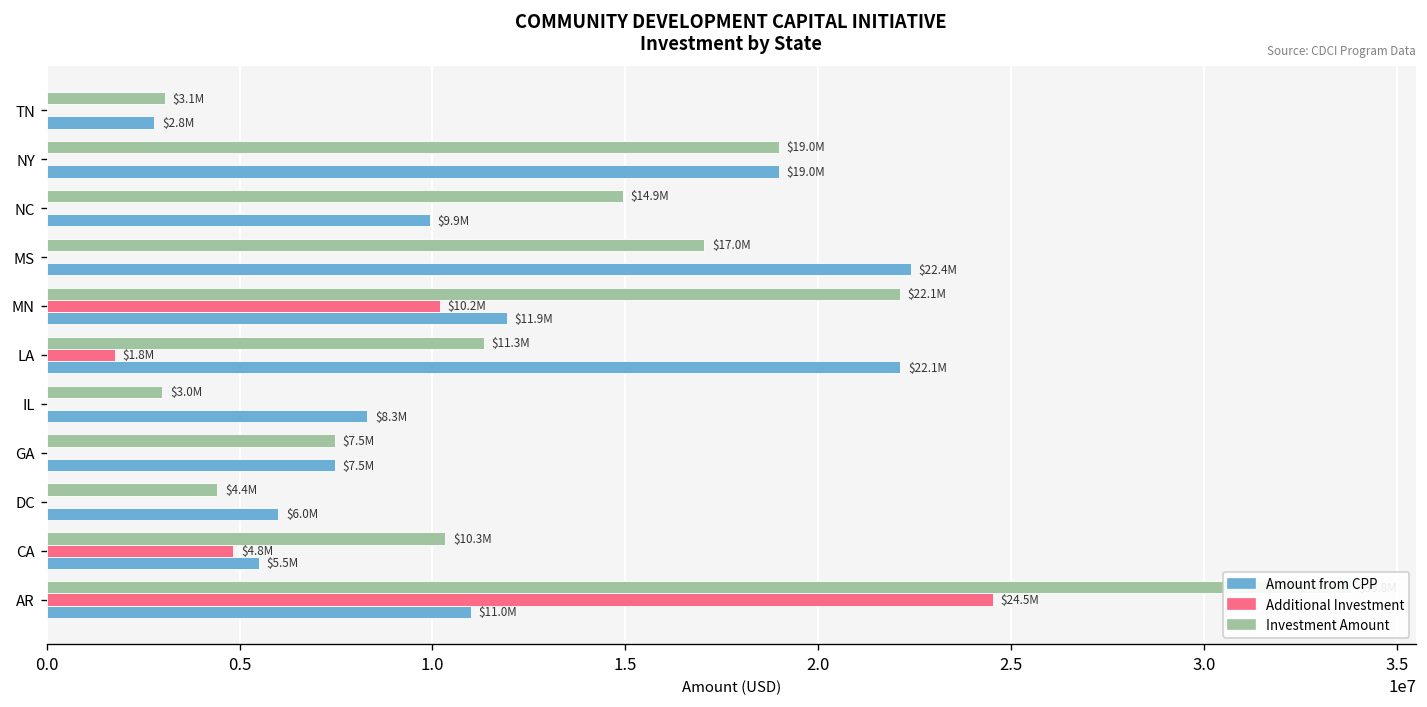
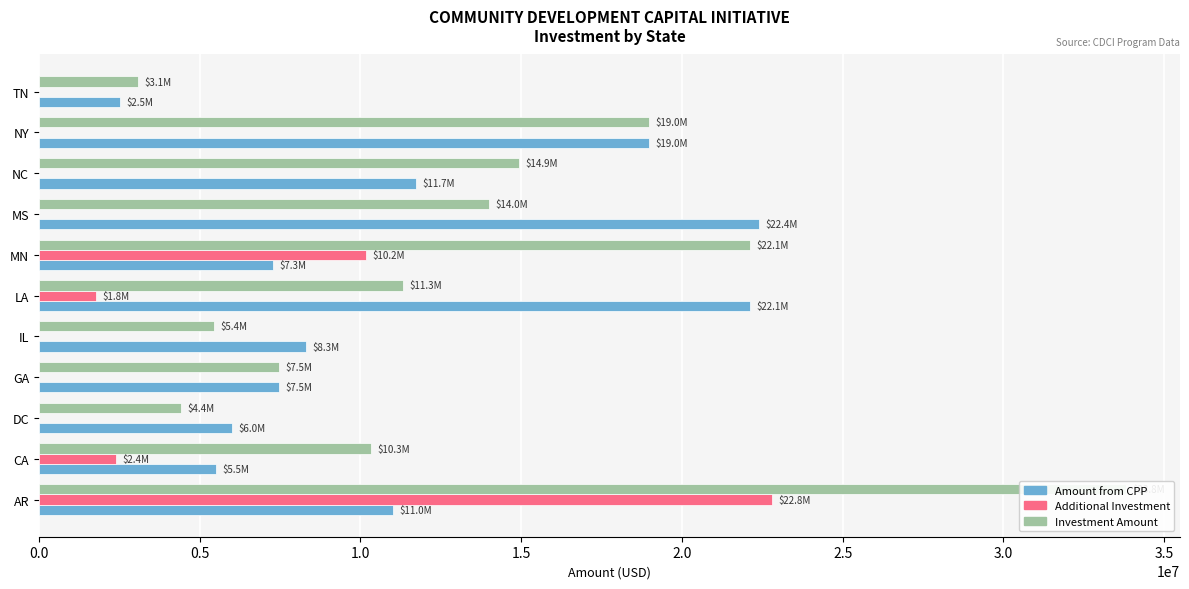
Amount from CPP, TN: $2.8M -> $2.5M
Amount from CPP, NC: $9.9M -> $11.7M
Investment Amount, MS: $17.0M -> $14.0M
Amount from CPP, MN: $11.9M -> $7.3M
Investment Amount, IL: $3.0M -> $5.4M
Additional Investment, CA: $4.8M -> $2.4M
Additional Investment, AR: $24.5M -> $22.8M
